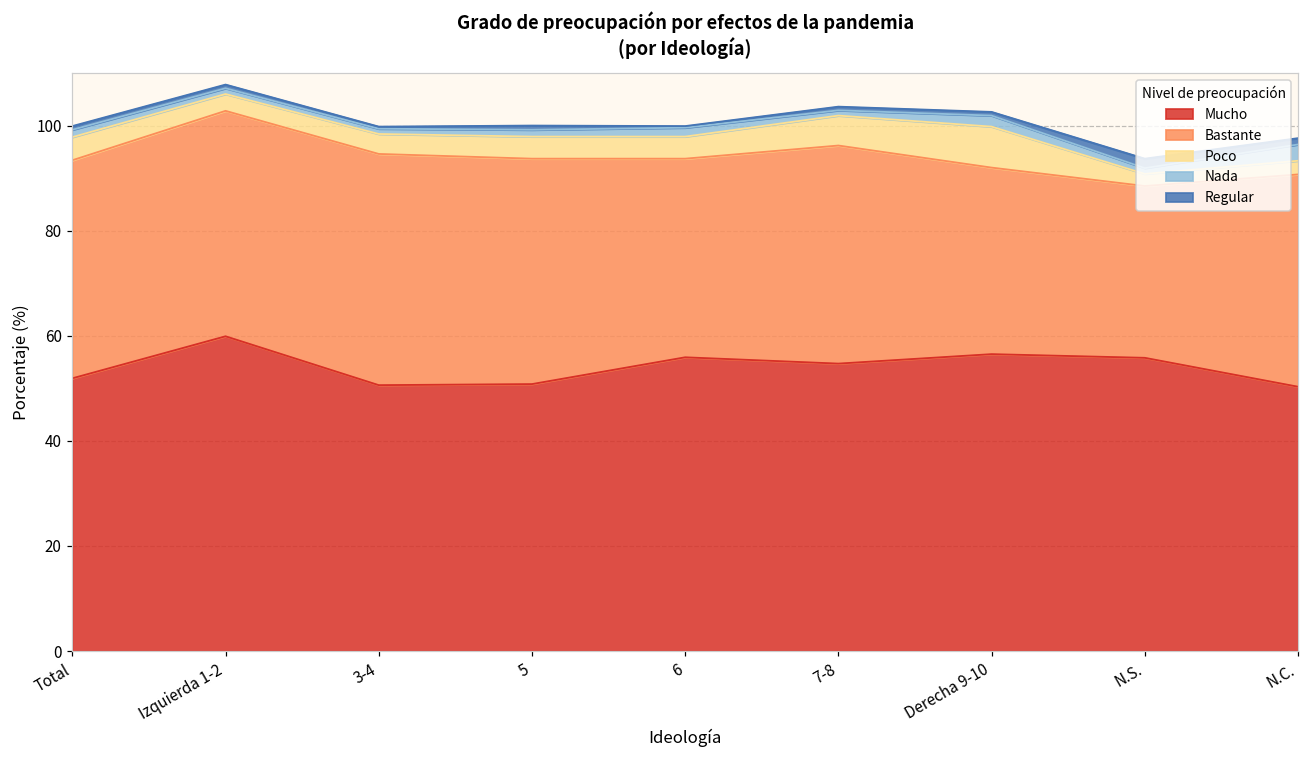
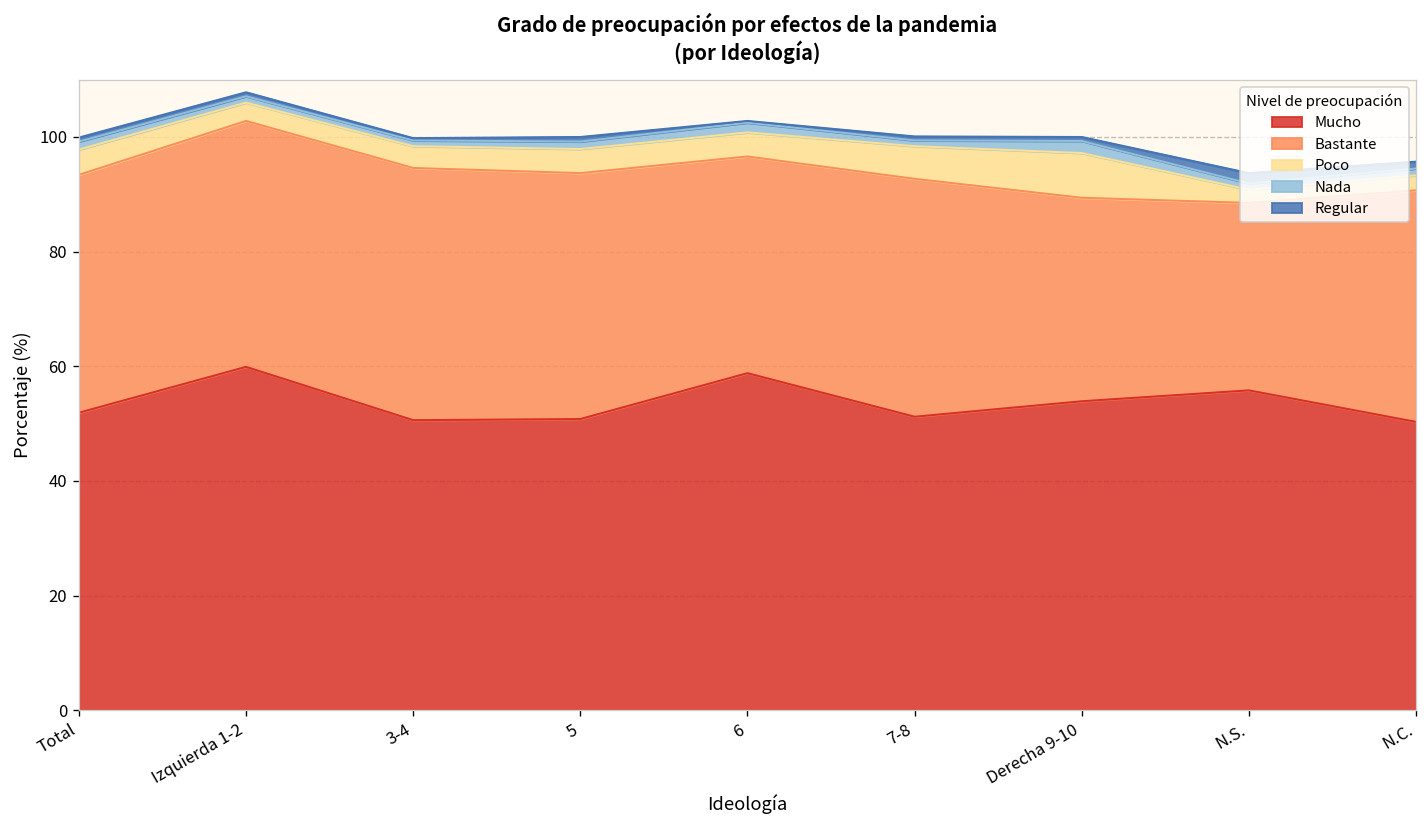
Mucho, 6: 56 -> 59
Mucho, 7-8: 55 -> 51
Mucho, Derecha 9-10: 57 -> 54
Nada, N.C.: 3 -> 1
